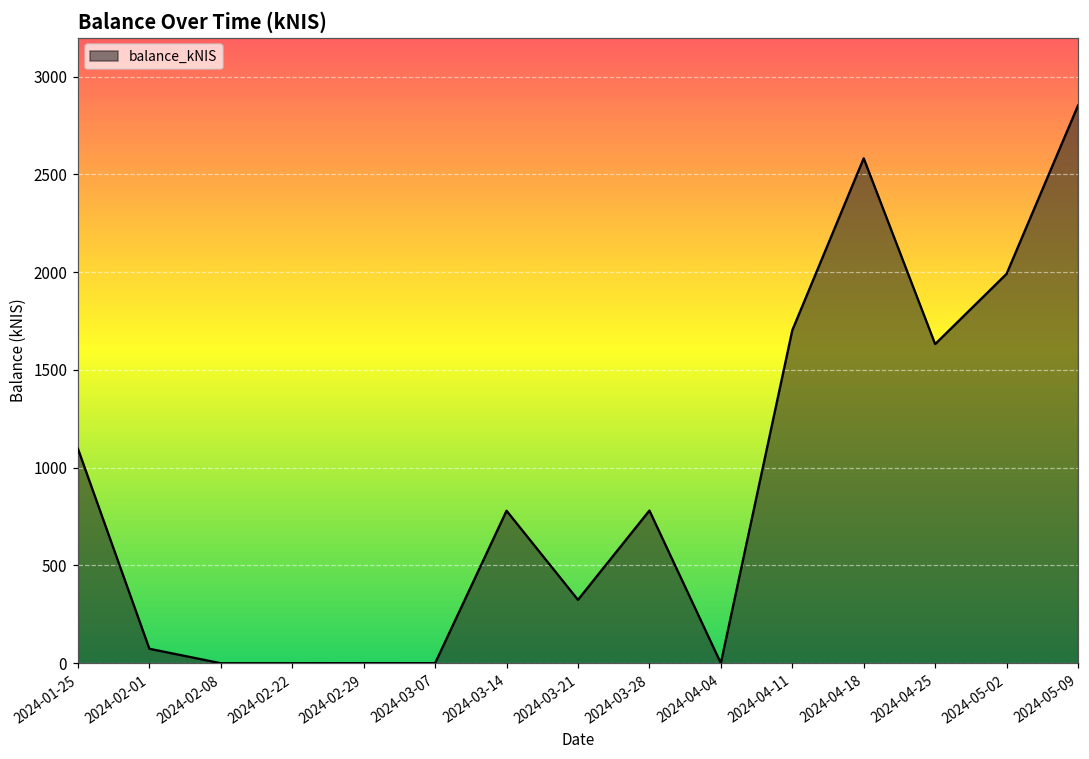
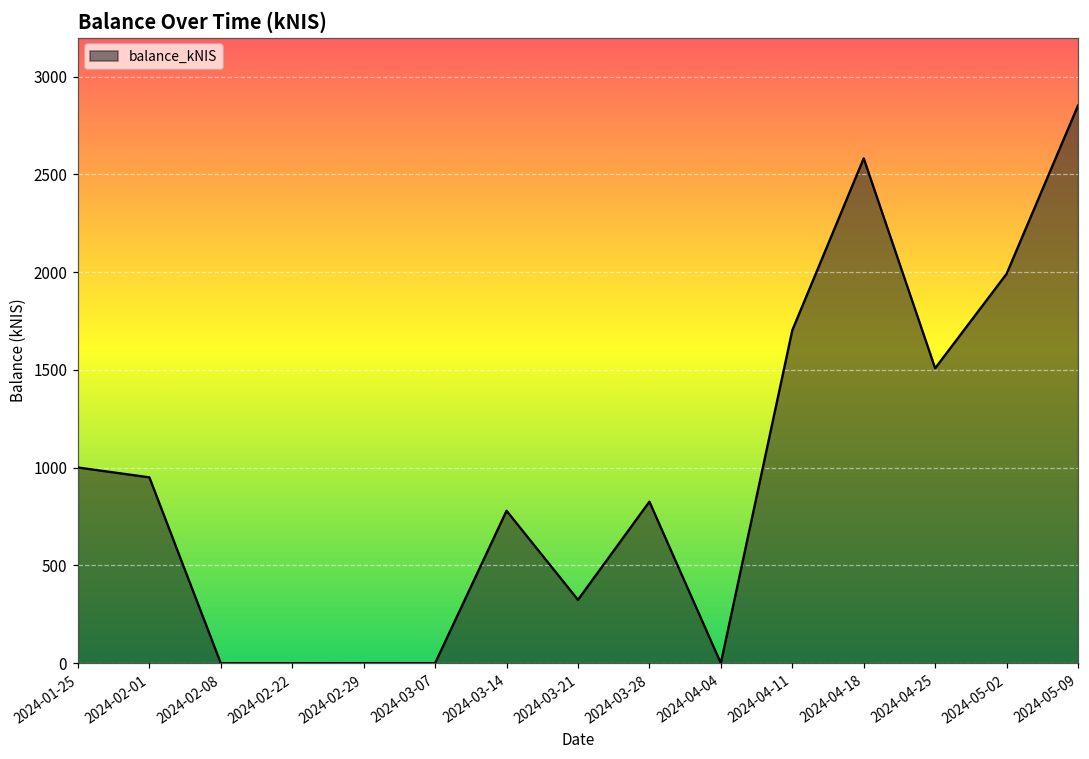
2024-01-25: 1100 -> 1000
2024-02-01: 70 -> 950
2024-03-28: 780 -> 830
2024-04-25: 1630 -> 1510
